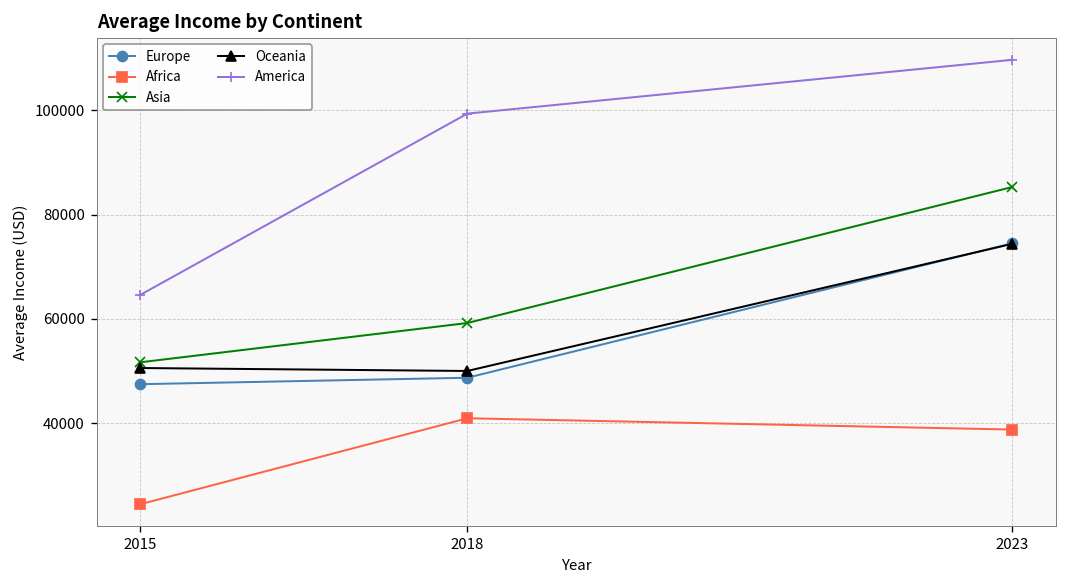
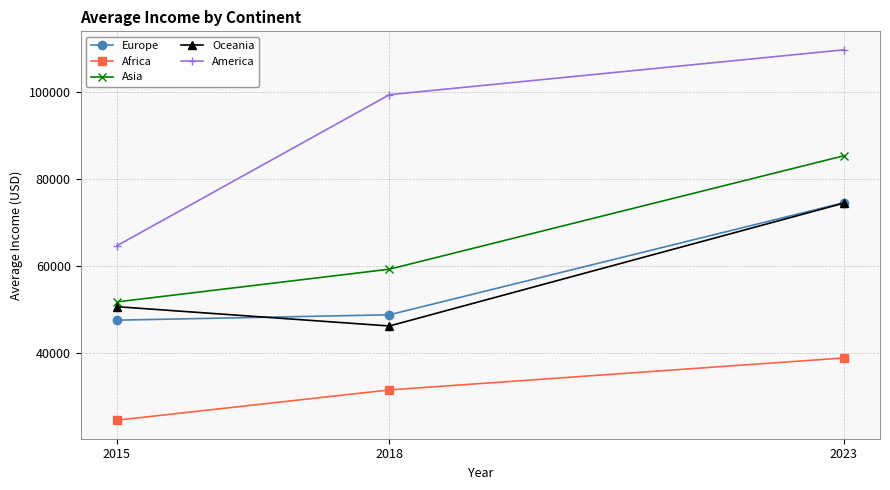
Africa, 2018: 41000 -> 31000
Oceania, 2018: 50000 -> 46000
